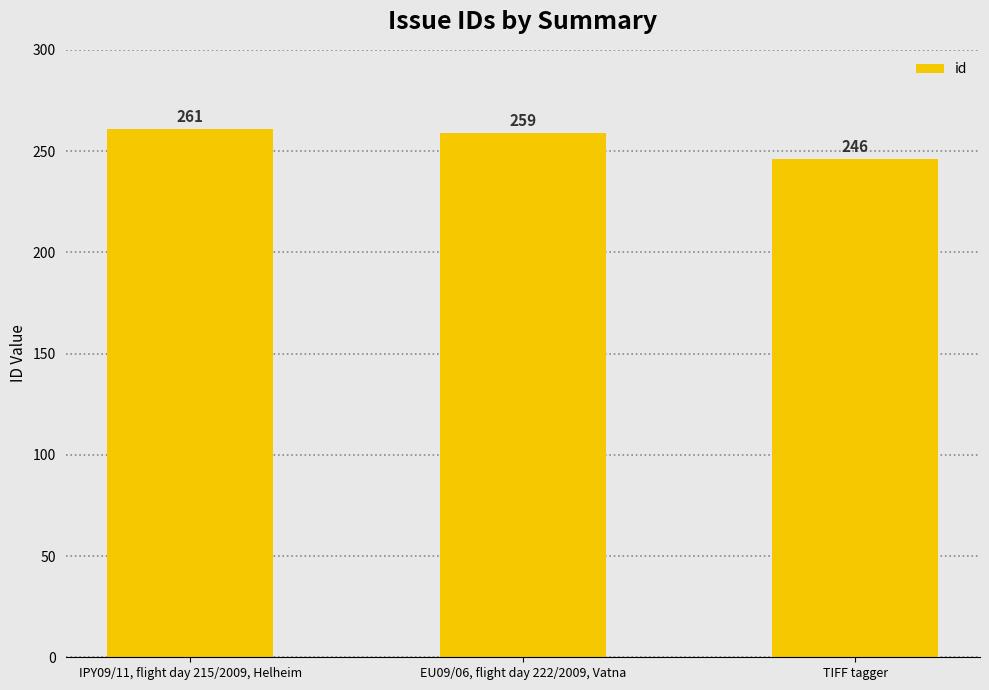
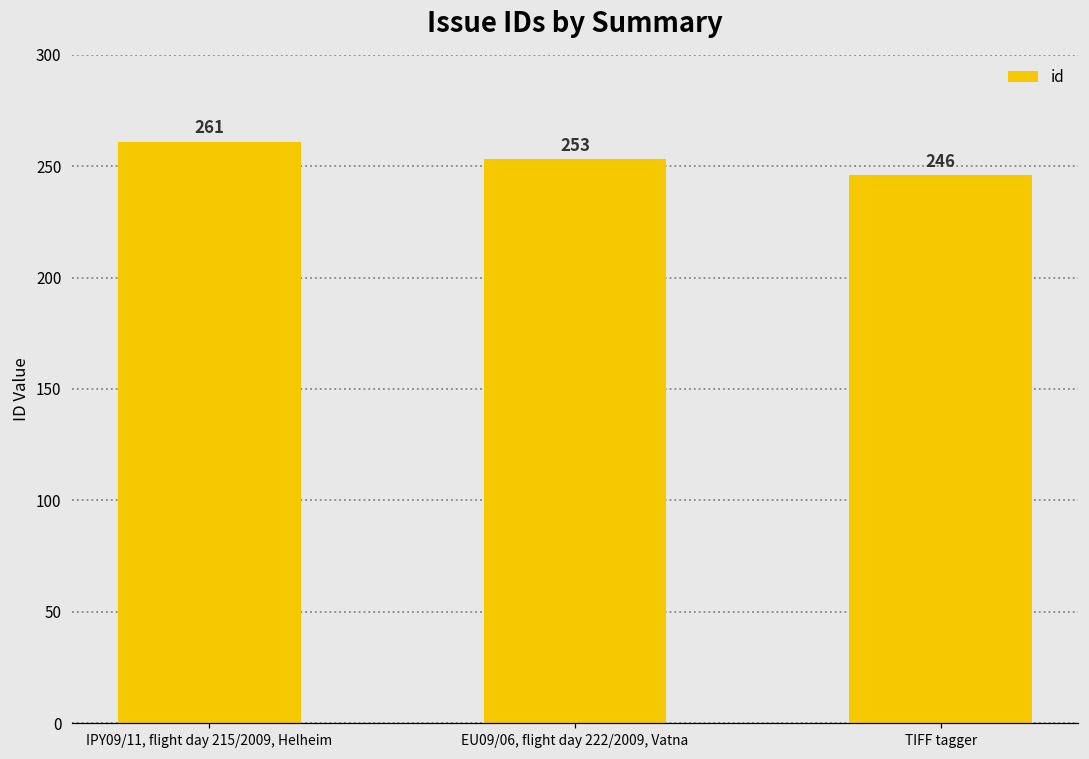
EU09/06, flight day 222/2009, Vatna: 259 -> 253
